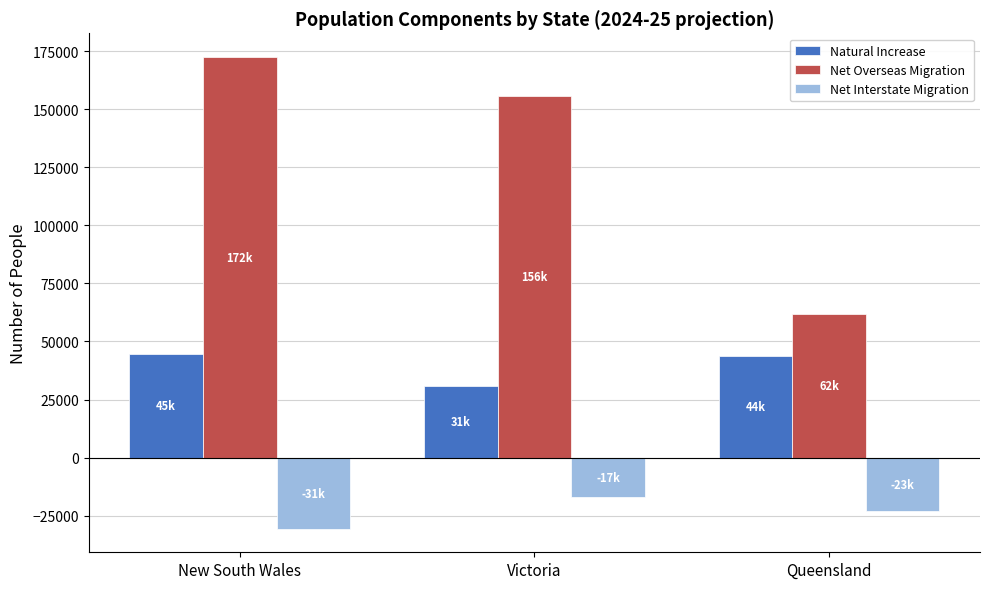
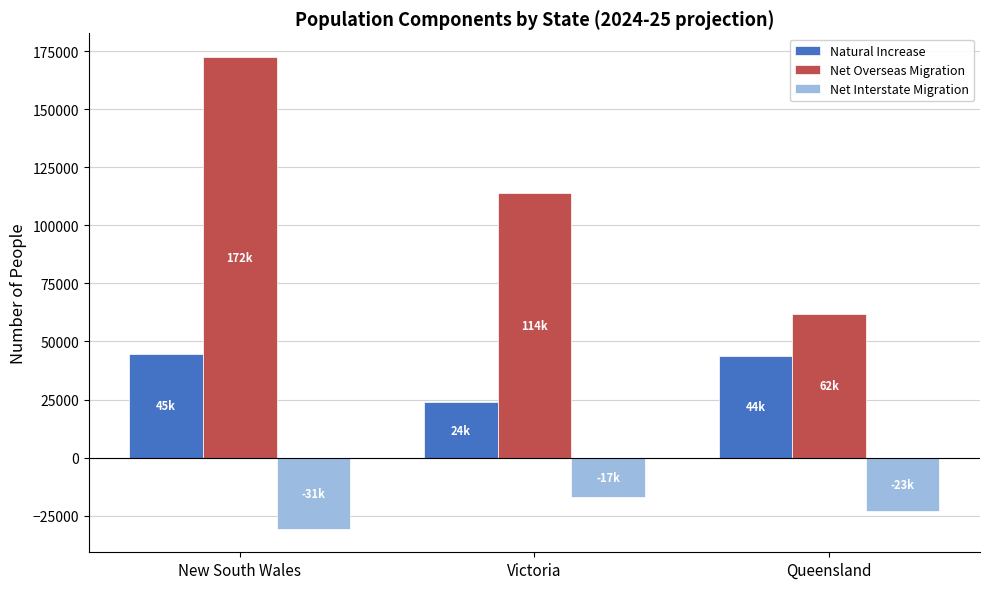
Natural Increase, Victoria: 31k -> 24k
Net Overseas Migration, Victoria: 156k -> 114k
